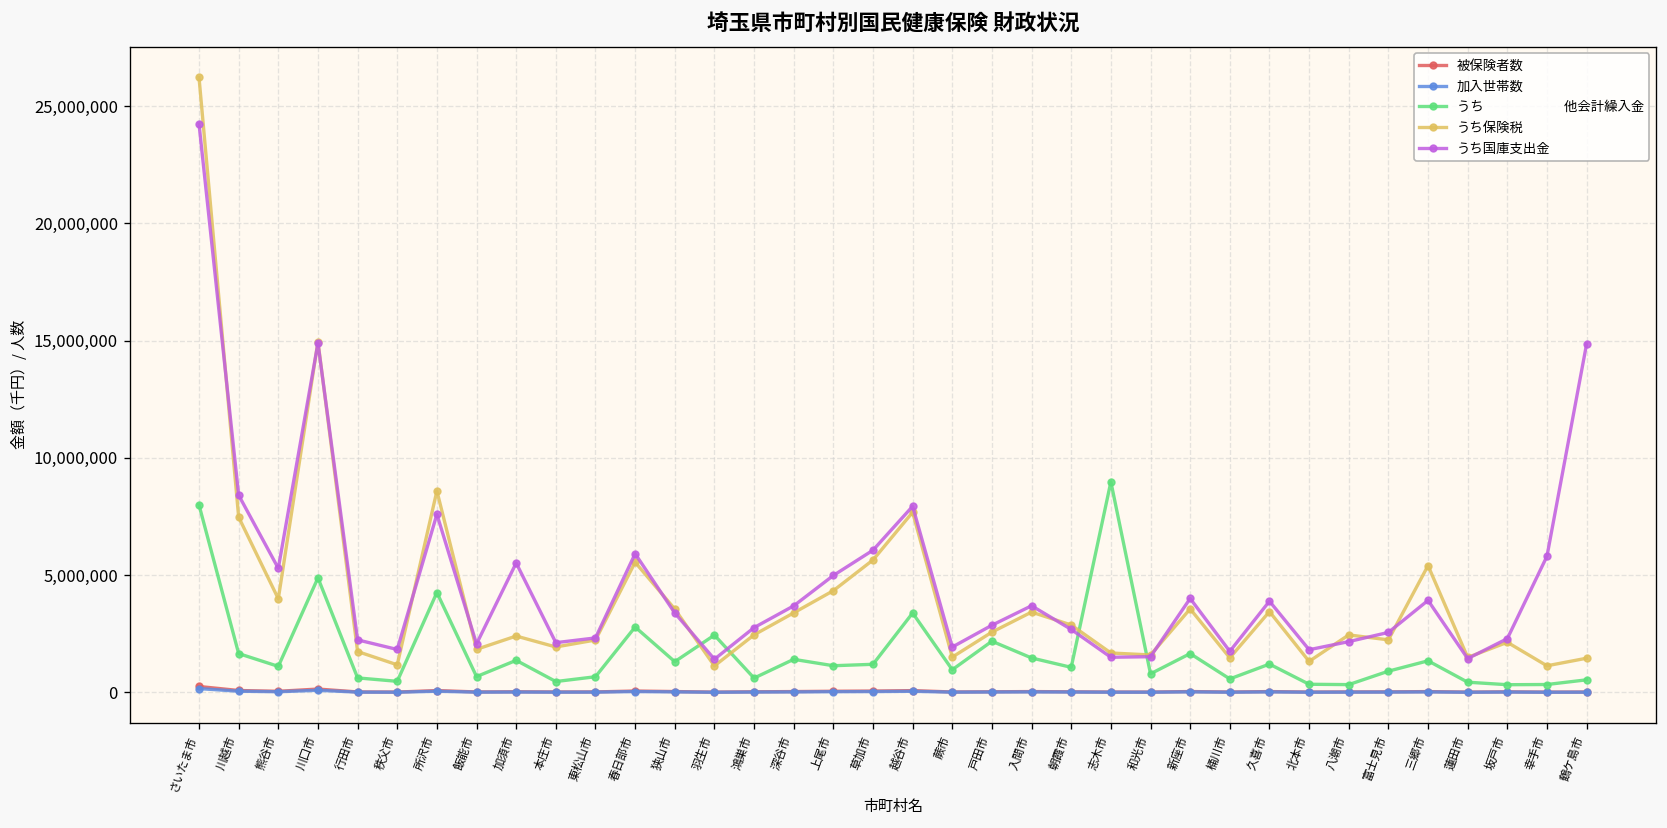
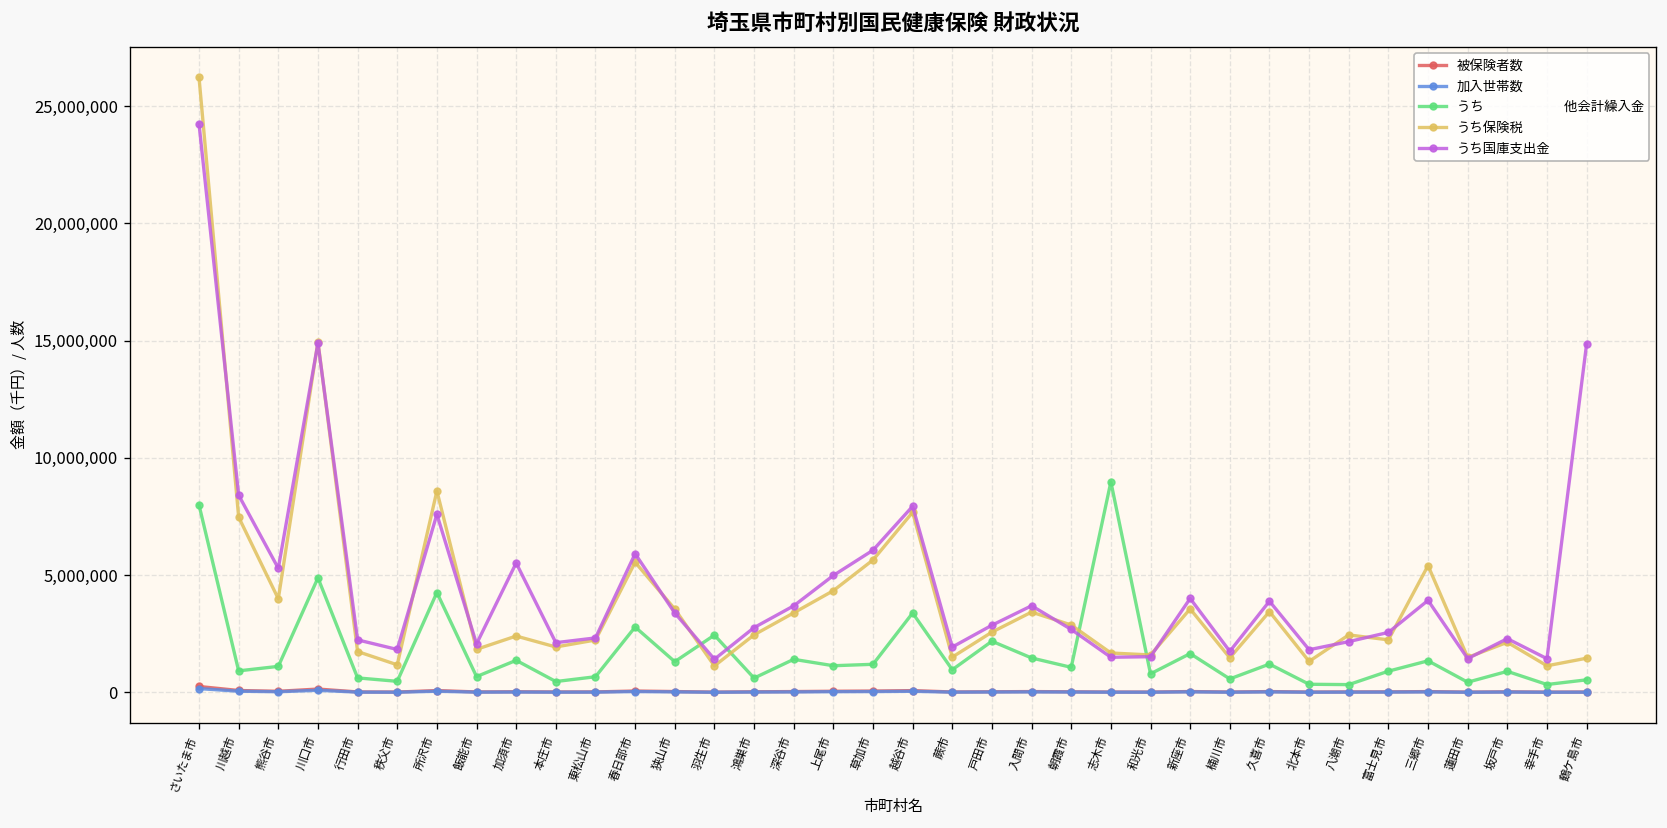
うち 他会計繰入金, 川越市: 1,700,000 -> 900,000
うち 他会計繰入金, 坂戸市: 300,000 -> 900,000
うち国庫支出金, 幸手市: 5,800,000 -> 1,400,000
